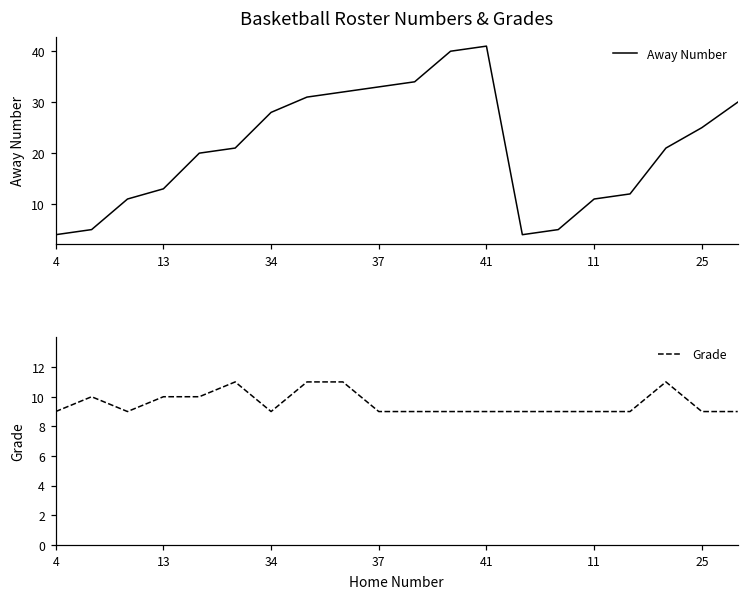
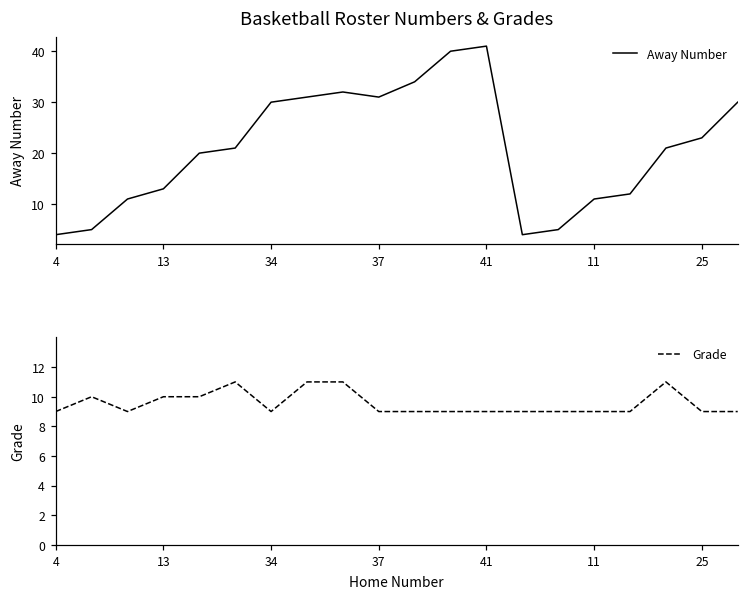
Basketball Roster Numbers & Grades, 34: 28 -> 30
Basketball Roster Numbers & Grades, 37: 33 -> 31
Basketball Roster Numbers & Grades, 25: 25 -> 23
